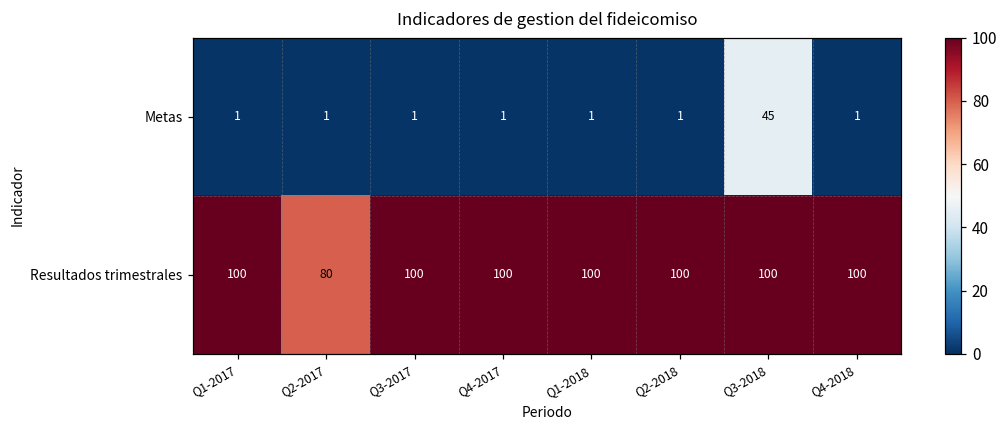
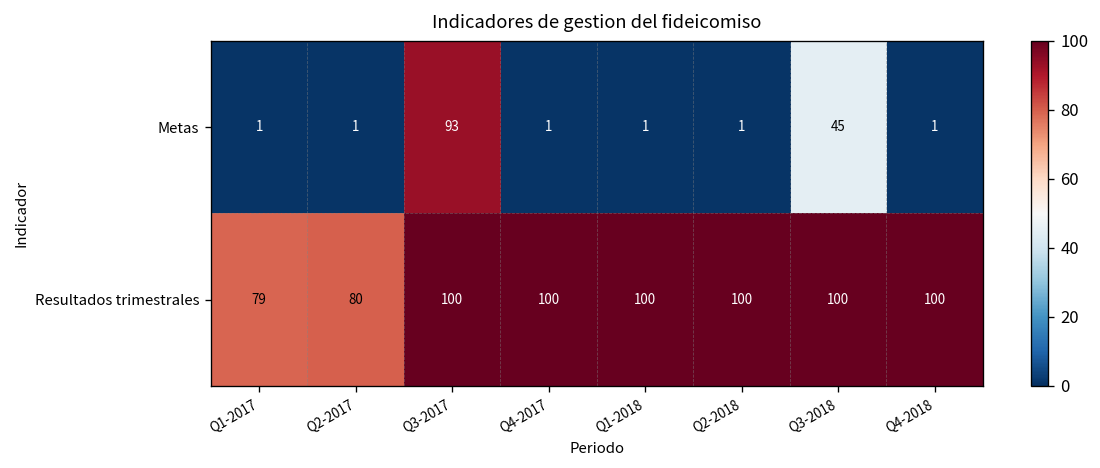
Metas, Q3-2017: 1 -> 93
Resultados trimestrales, Q1-2017: 100 -> 79
